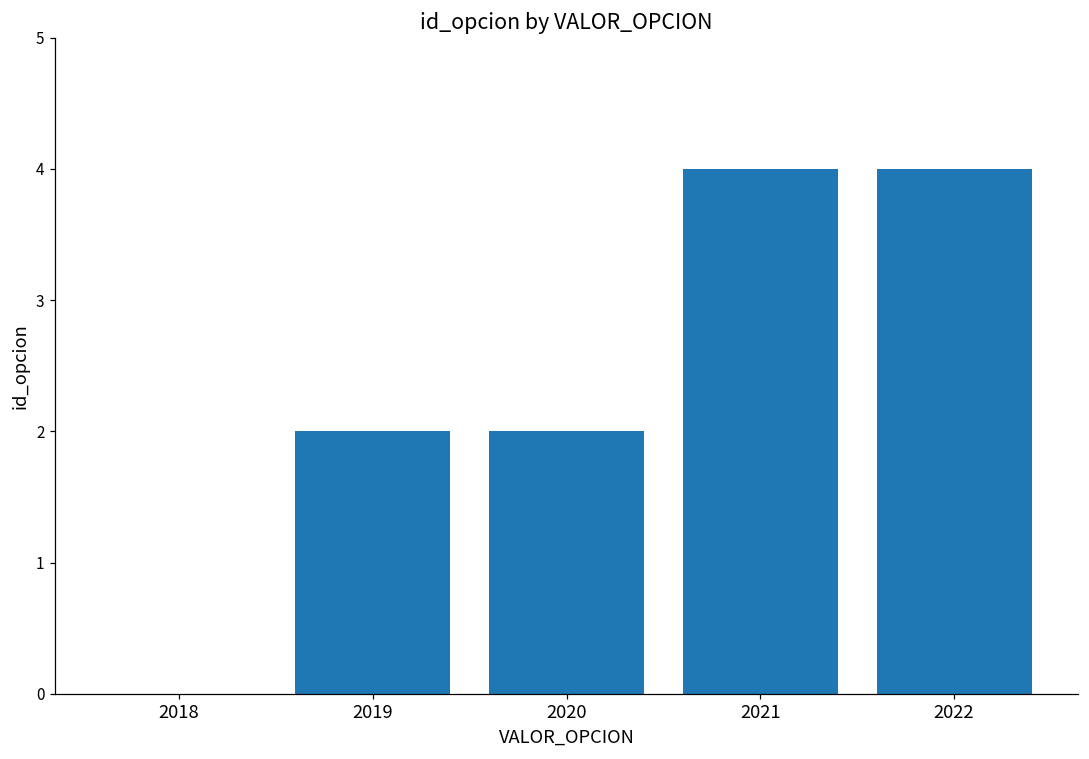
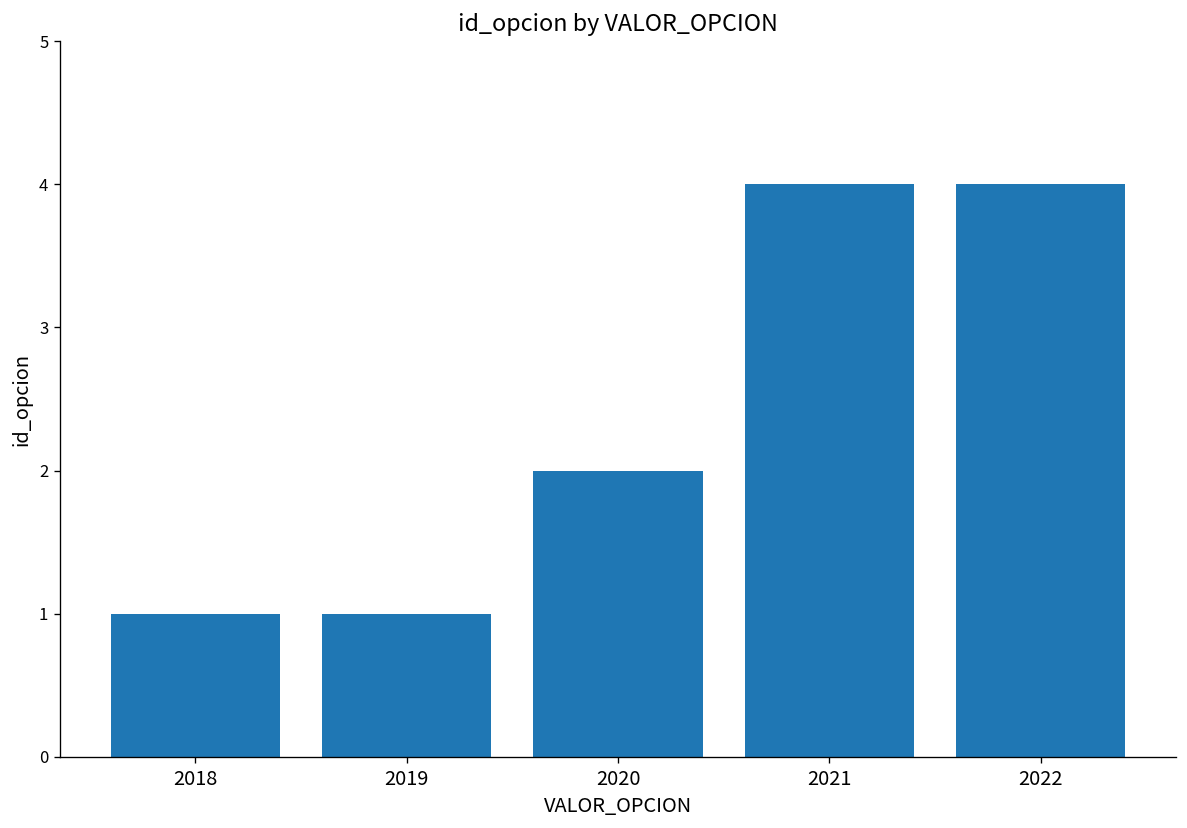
2018: 0 -> 1
2019: 2 -> 1
